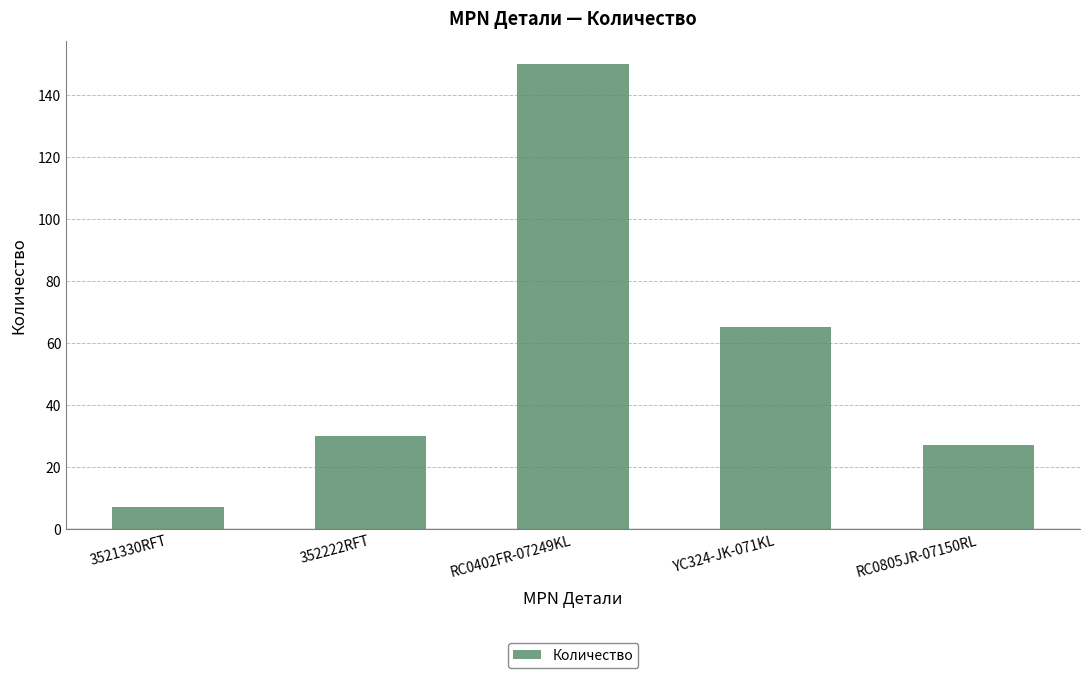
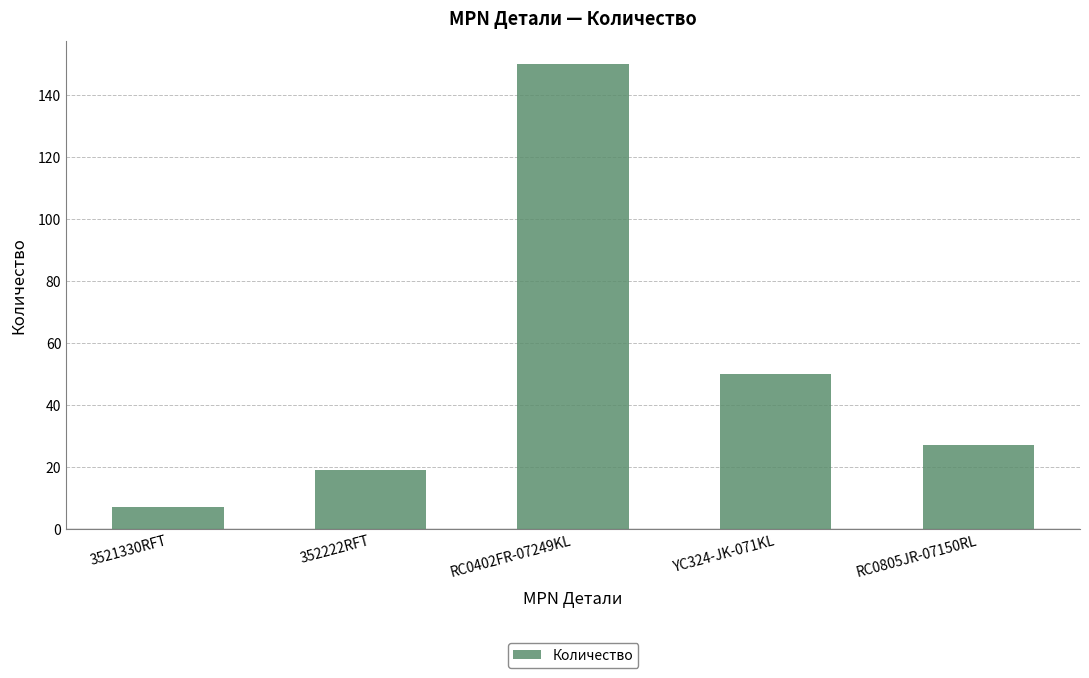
352222RFT: 30 -> 19
YC324-JK-071KL: 65 -> 50
